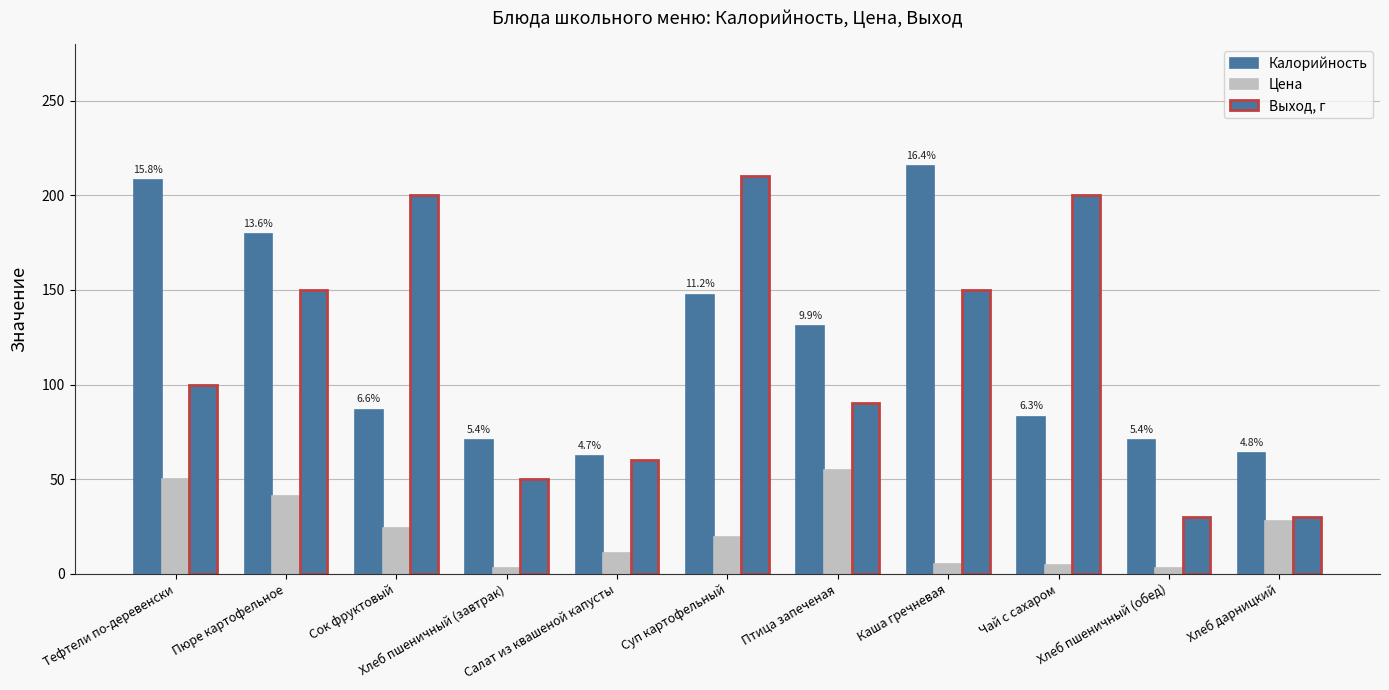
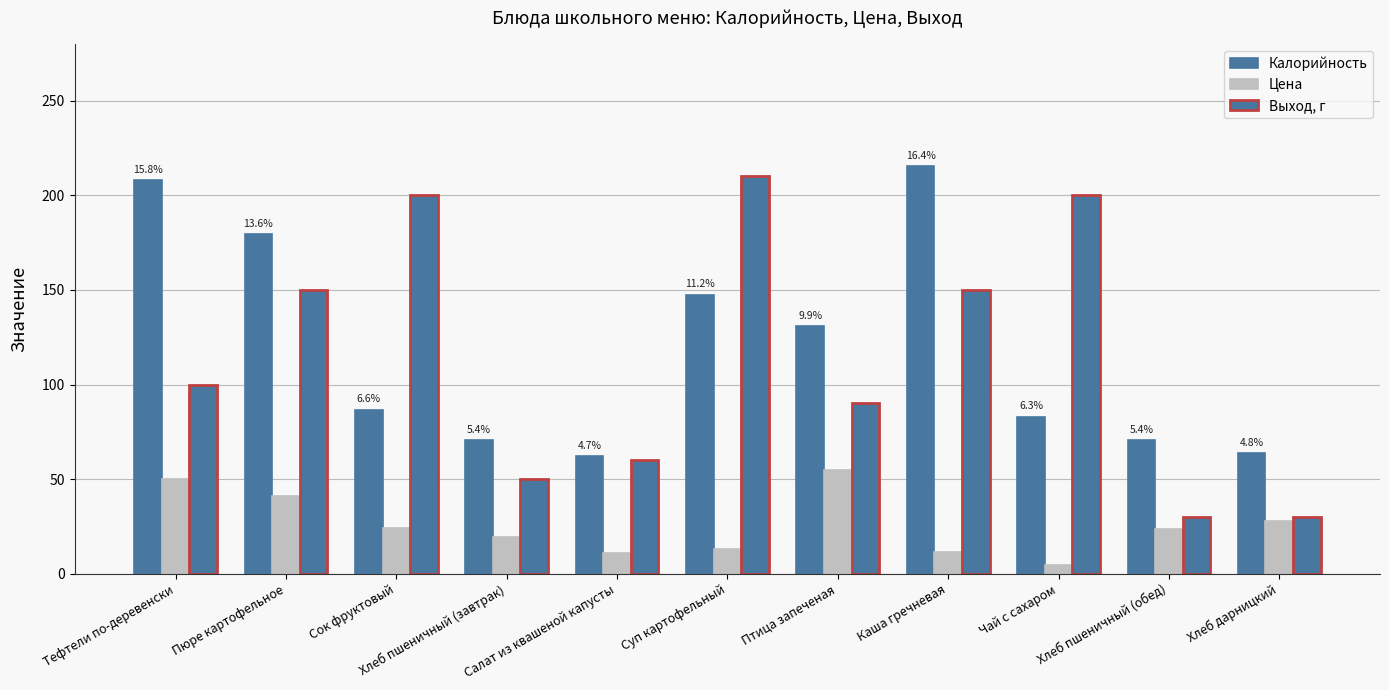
Цена, Хлеб пшеничный (завтрак): 3 -> 20
Цена, Суп картофельный: 19 -> 13
Цена, Каша гречневая: 5 -> 12
Цена, Хлеб пшеничный (обед): 3 -> 24
